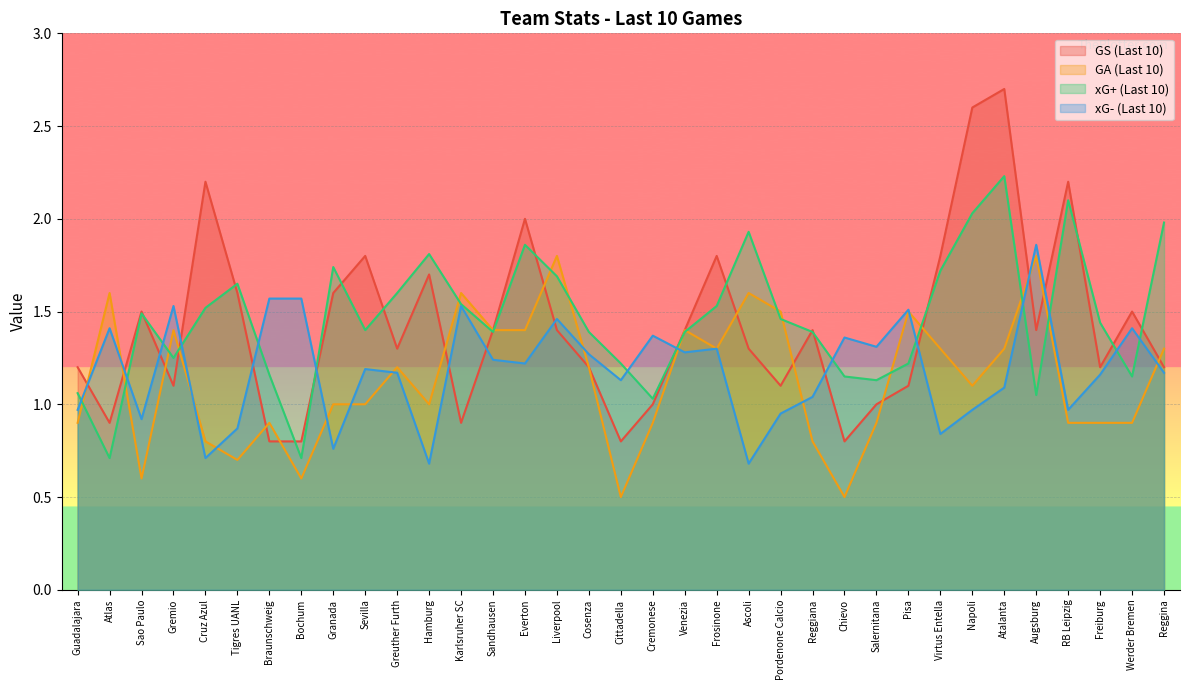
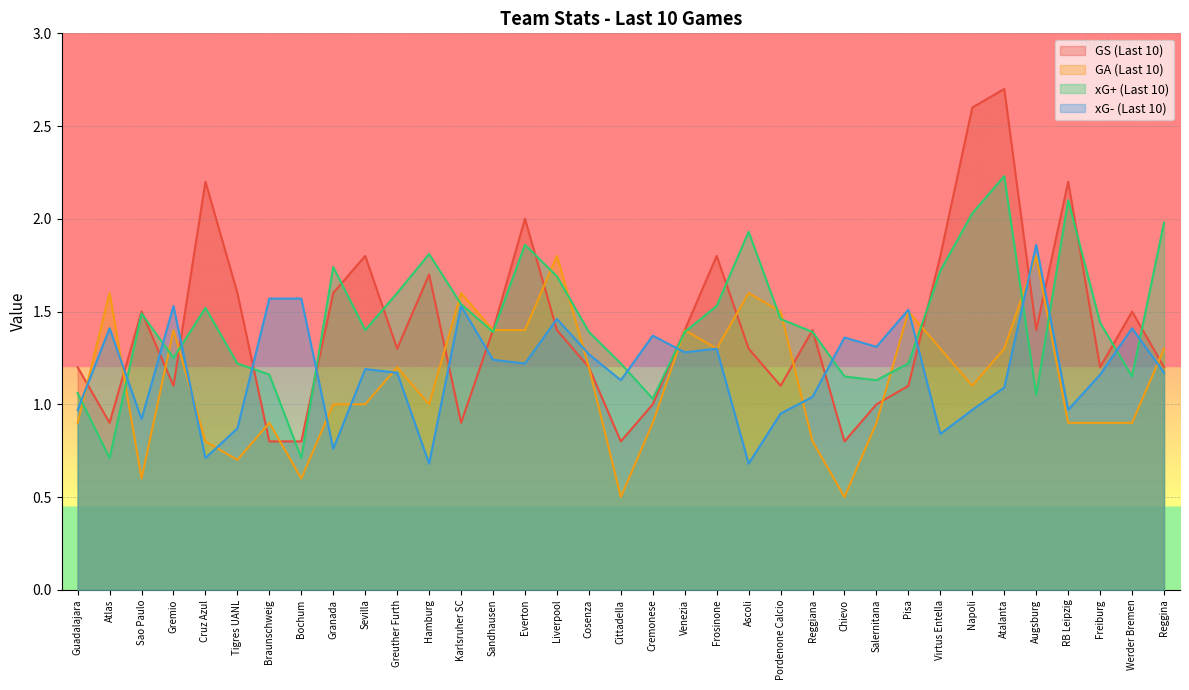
xG+ (Last 10), Tigres UANL: 1.65 -> 1.22
